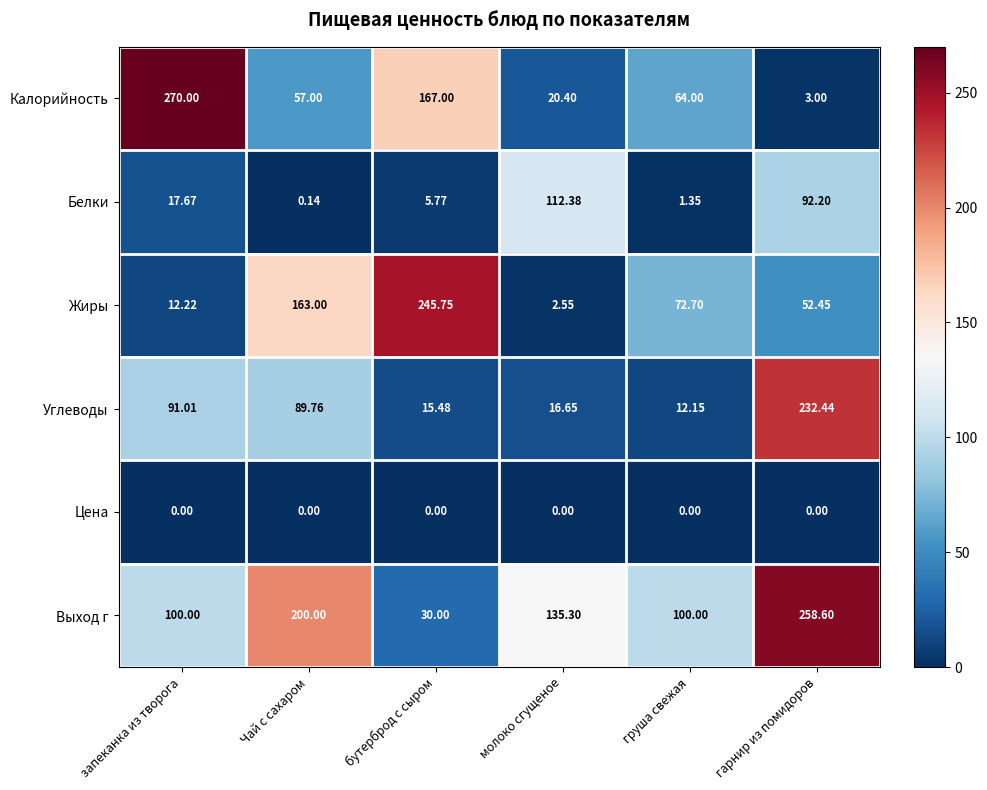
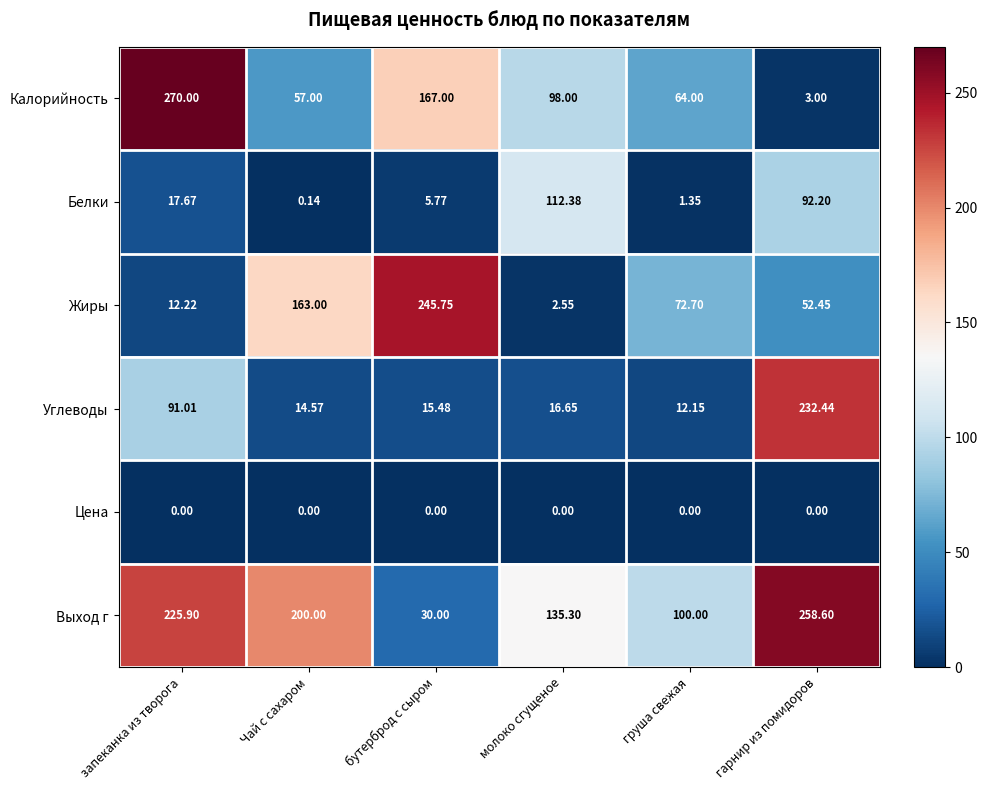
Калорийность, молоко сгущеное: 20.40 -> 98.00
Углеводы, Чай с сахаром: 89.76 -> 14.57
Выход г, запеканка из творога: 100.00 -> 225.90
